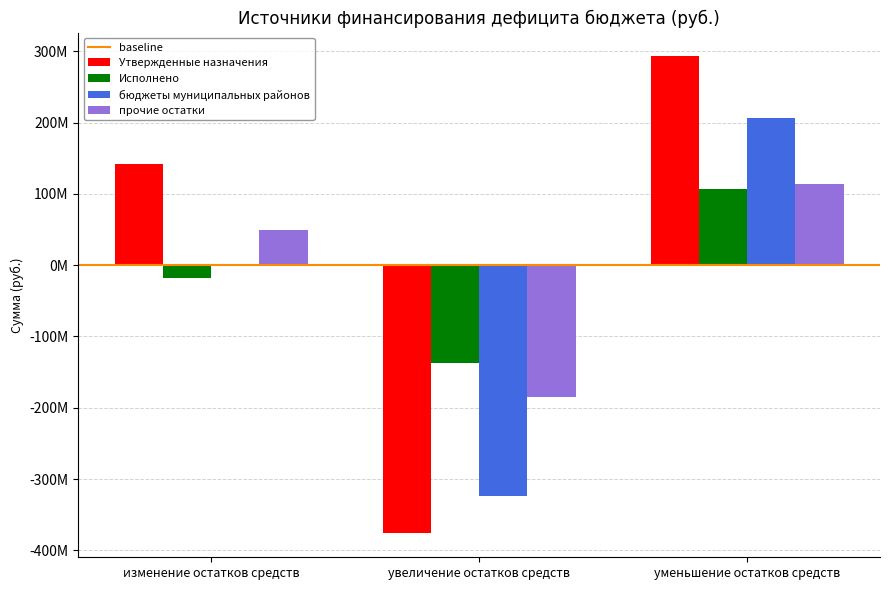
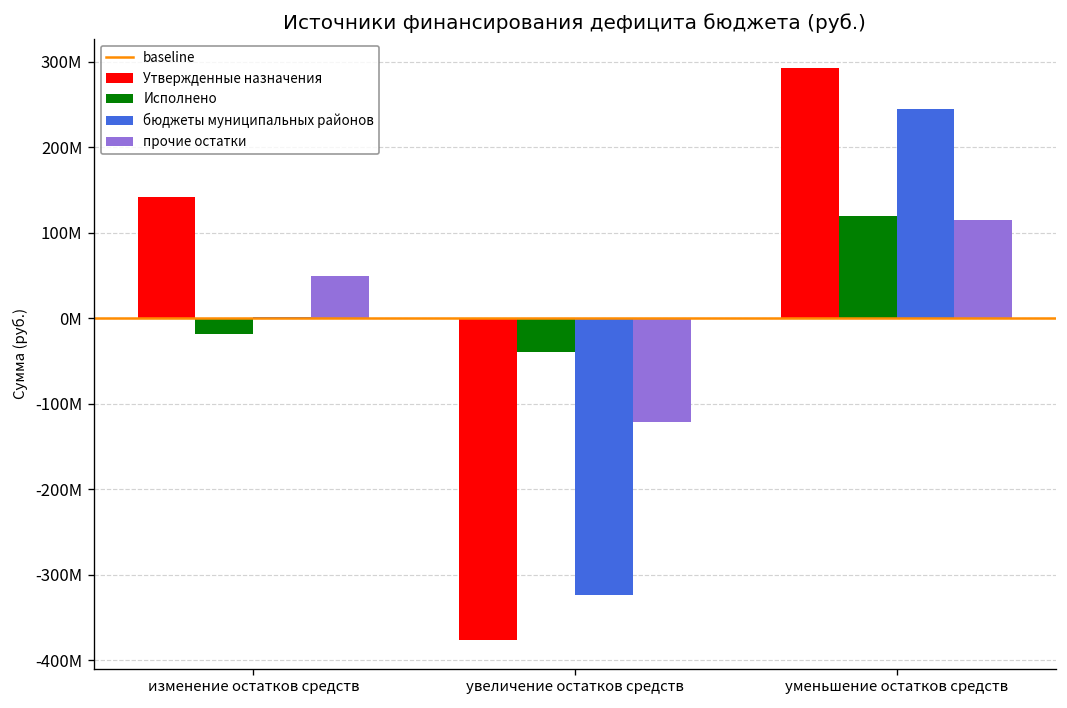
Исполнено, увеличение остатков средств: -140000000 -> -40000000
прочие остатки, увеличение остатков средств: -190000000 -> -120000000
Исполнено, уменьшение остатков средств: 110000000 -> 120000000
бюджеты муниципальных районов, уменьшение остатков средств: 210000000 -> 240000000
